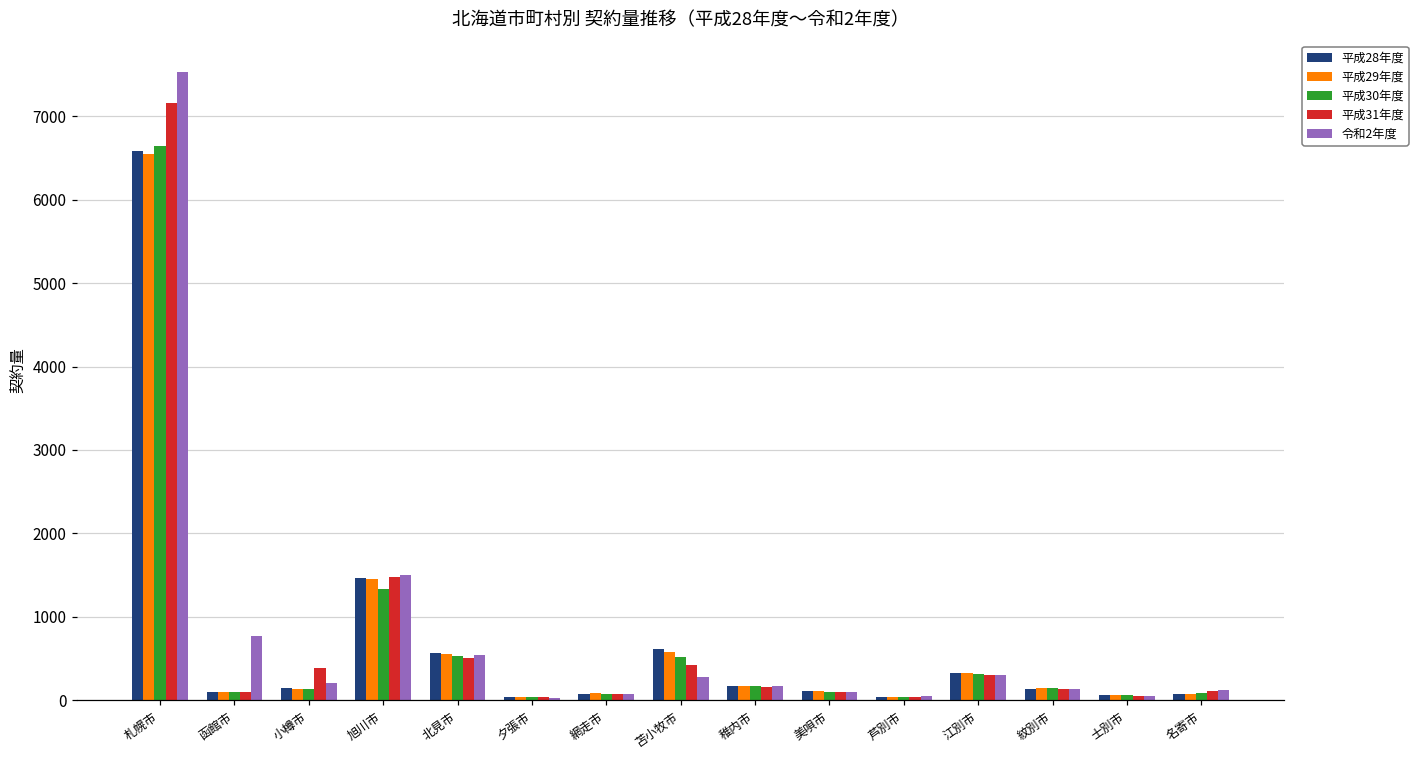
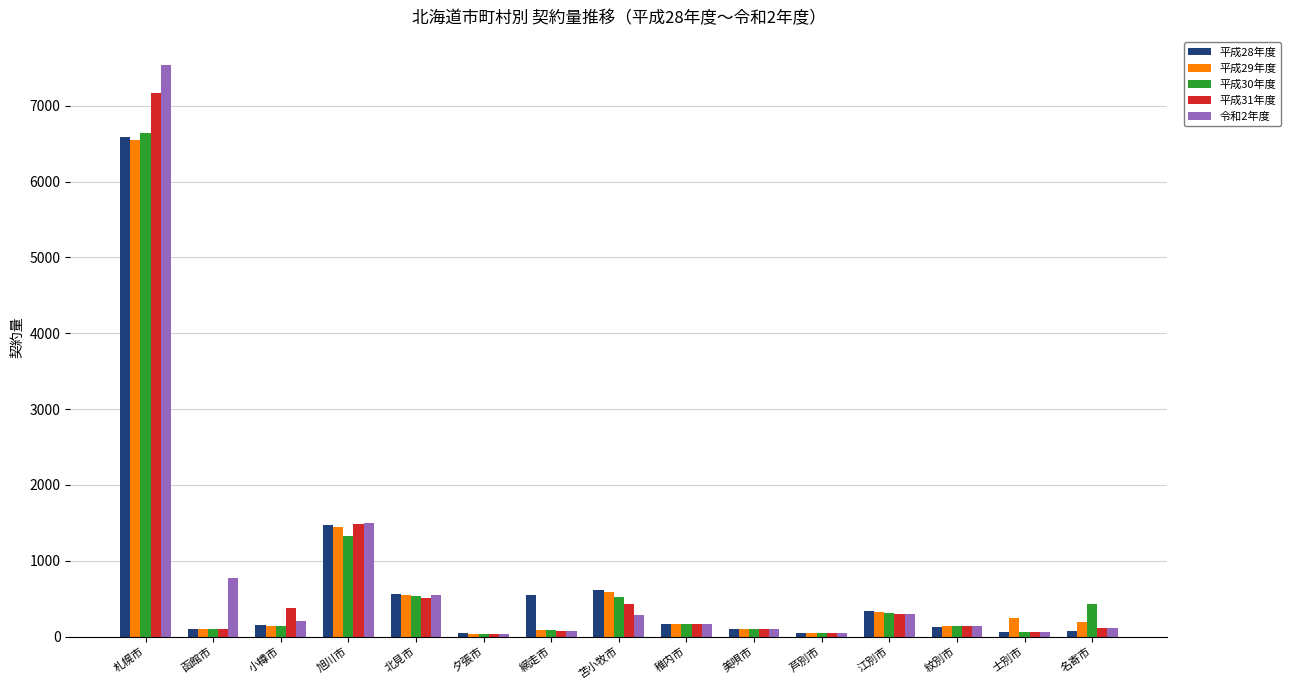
平成28年度, 網走市: 100 -> 600
平成29年度, 士別市: 100 -> 200
平成29年度, 名寄市: 100 -> 200
平成30年度, 名寄市: 100 -> 400
